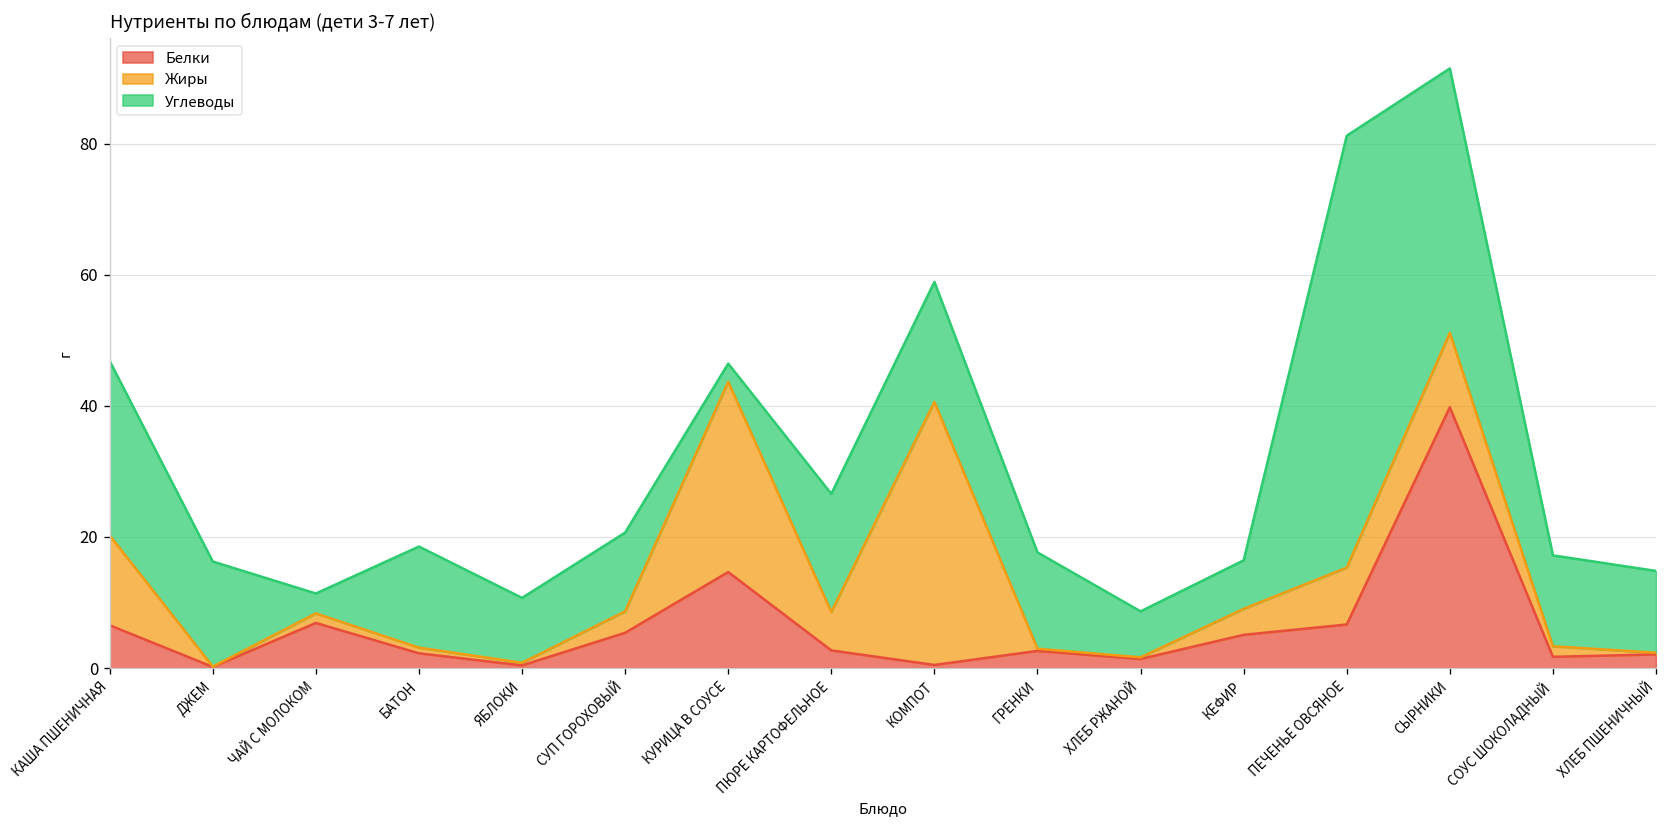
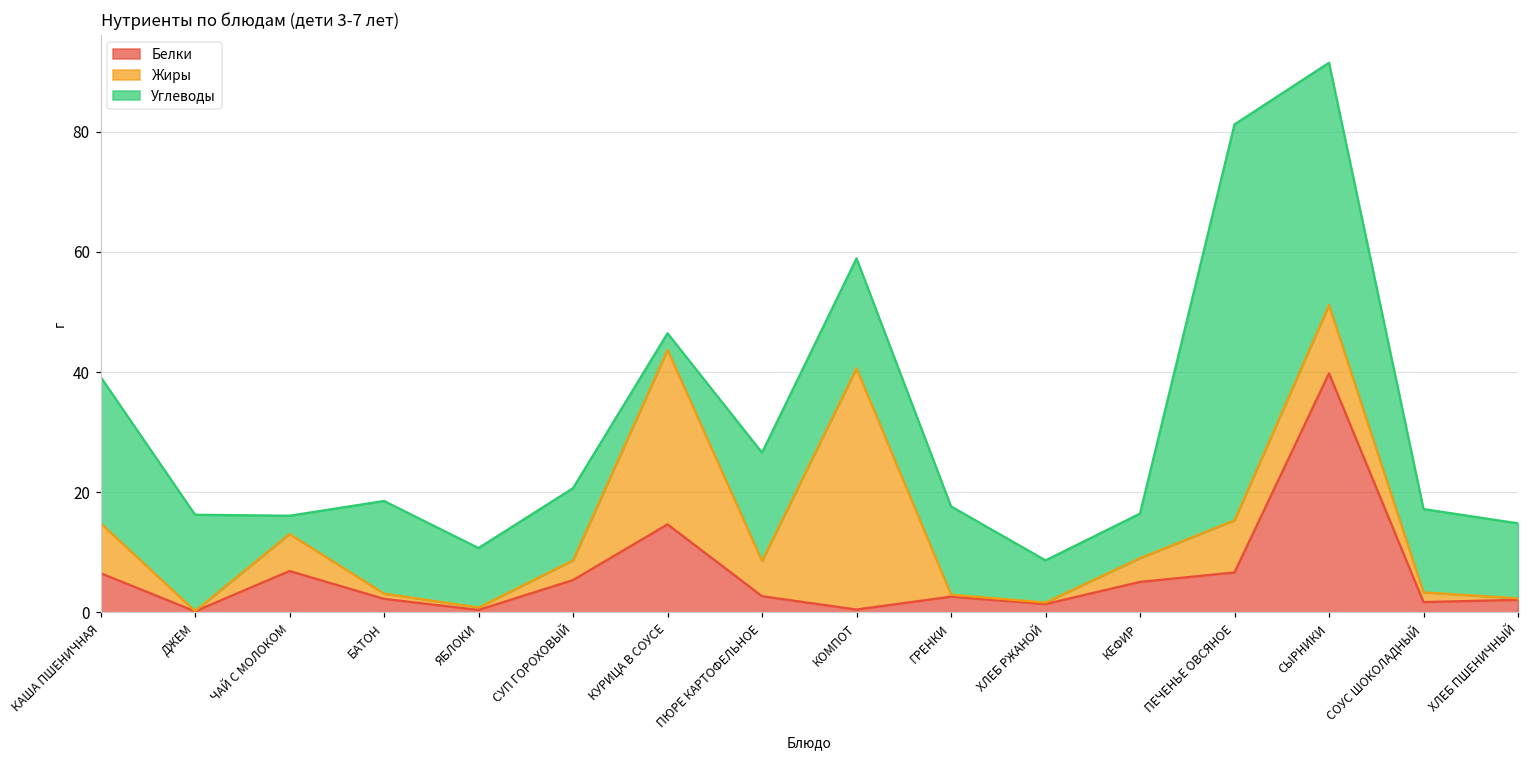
Жиры, КАША ПШЕНИЧНАЯ: 14 -> 8
Углеводы, КАША ПШЕНИЧНАЯ: 27 -> 24
Жиры, ЧАЙ С МОЛОКОМ: 1 -> 6
